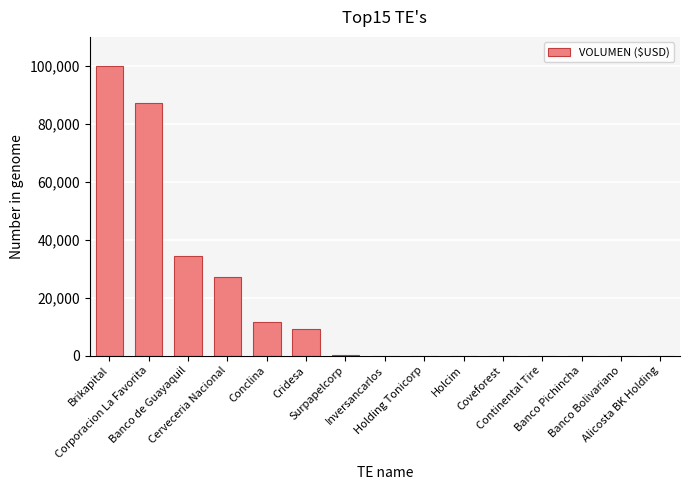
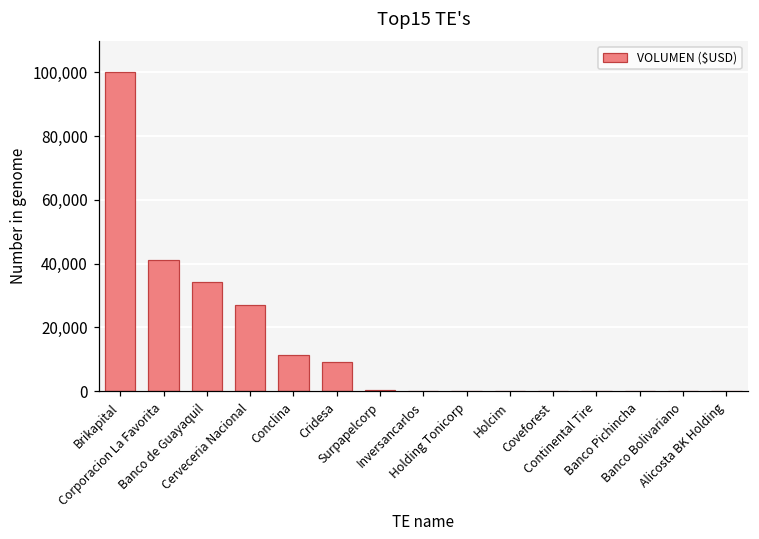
Corporacion La Favorita: 87,000 -> 41,000
